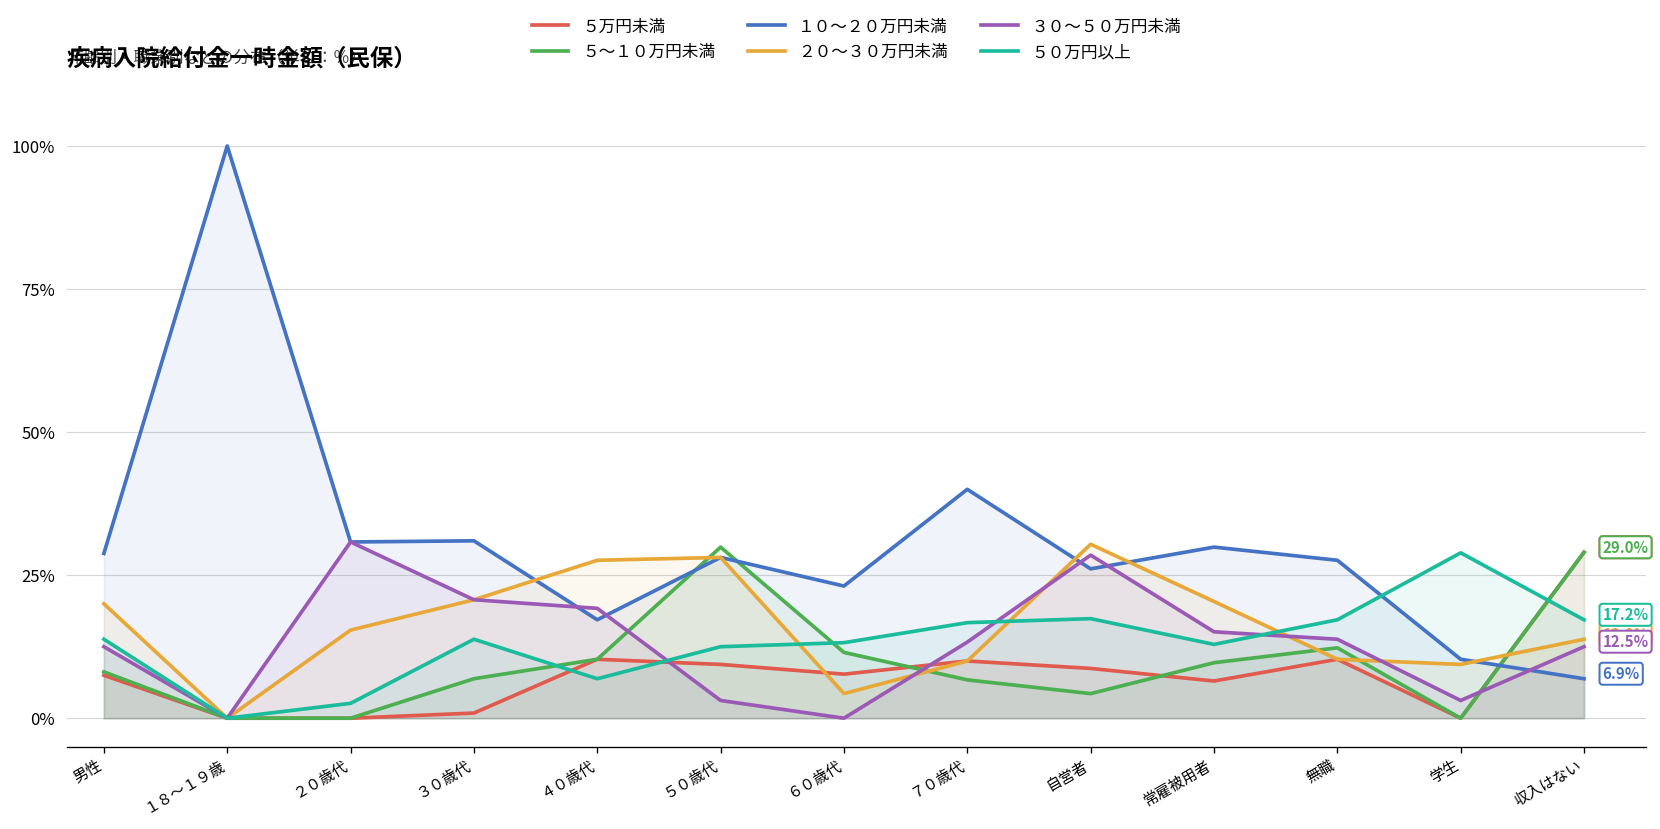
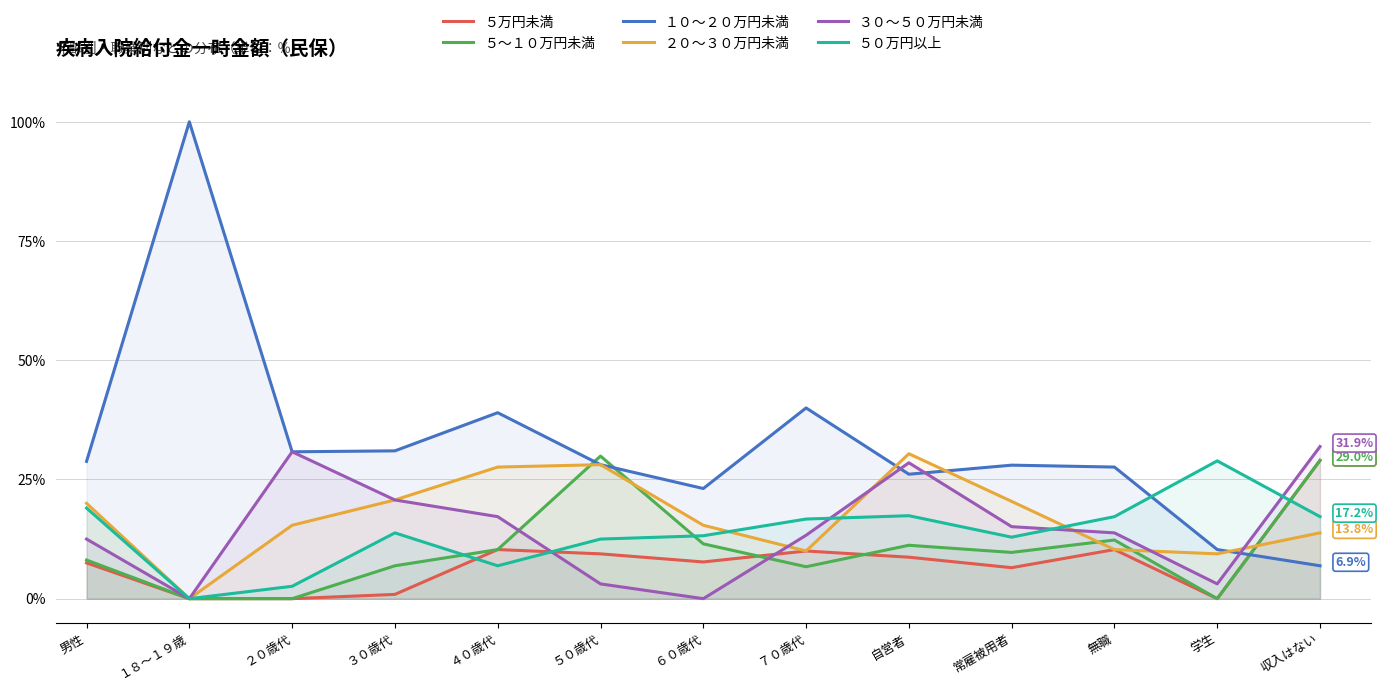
５０万円以上, 男性: 14% -> 19%
１０～２０万円未満, ４０歳代: 17% -> 39%
３０～５０万円未満, ４０歳代: 19% -> 17%
２０～３０万円未満, ６０歳代: 4% -> 15%
５～１０万円未満, 自営者: 4% -> 11%
１０～２０万円未満, 常雇被用者: 30% -> 28%
３０～５０万円未満, 収入はない: 12.5% -> 31.9%
